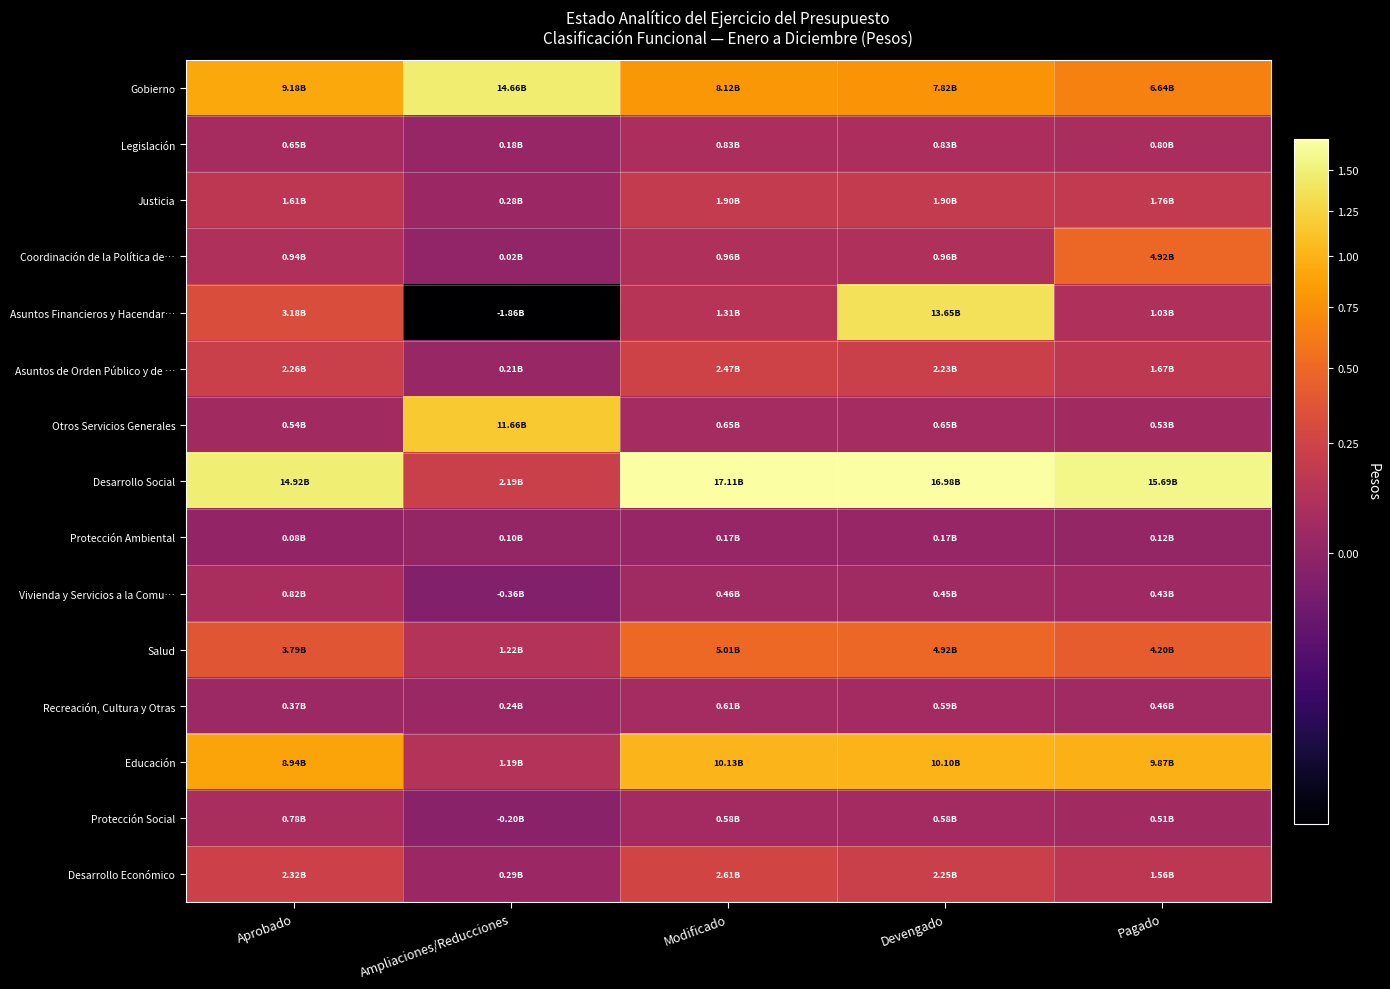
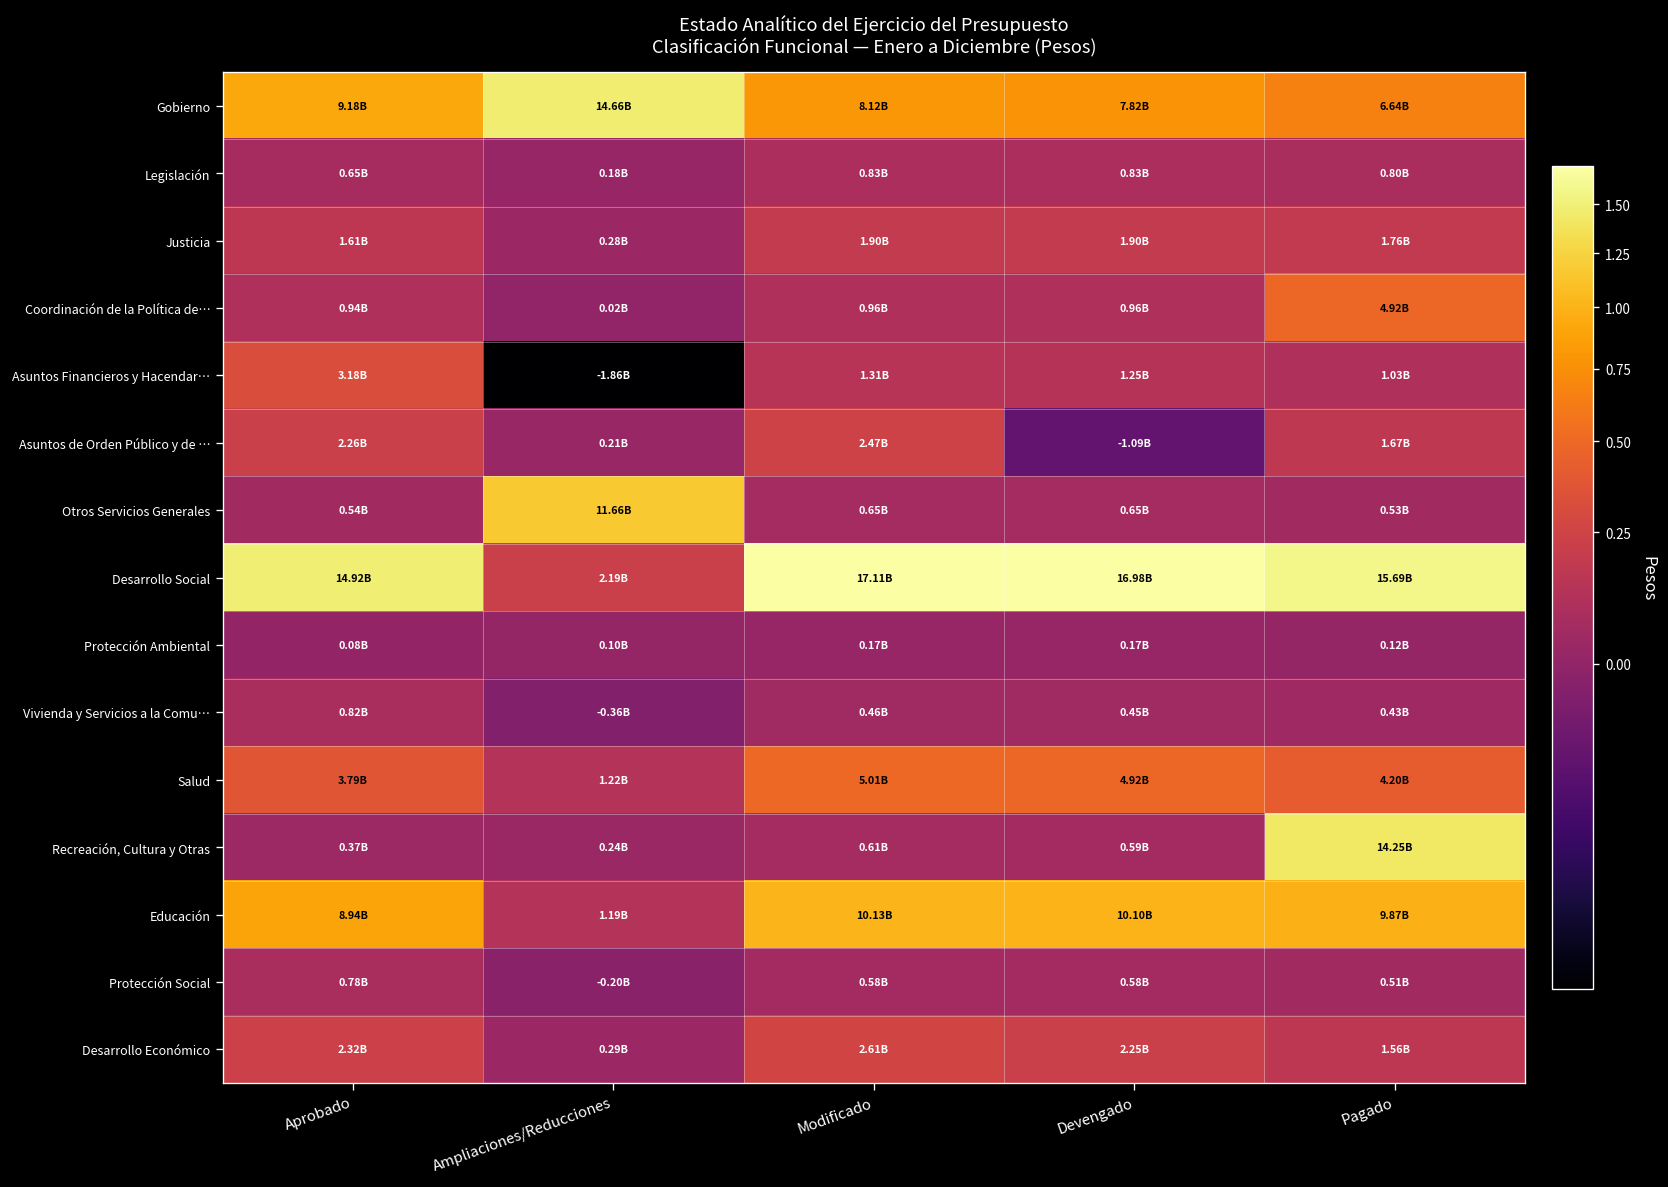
Asuntos Financieros y Hacendar…, Devengado: 13.65B -> 1.25B
Asuntos de Orden Público y de …, Devengado: 2.23B -> -1.09B
Recreación, Cultura y Otras, Pagado: 0.46B -> 14.25B
